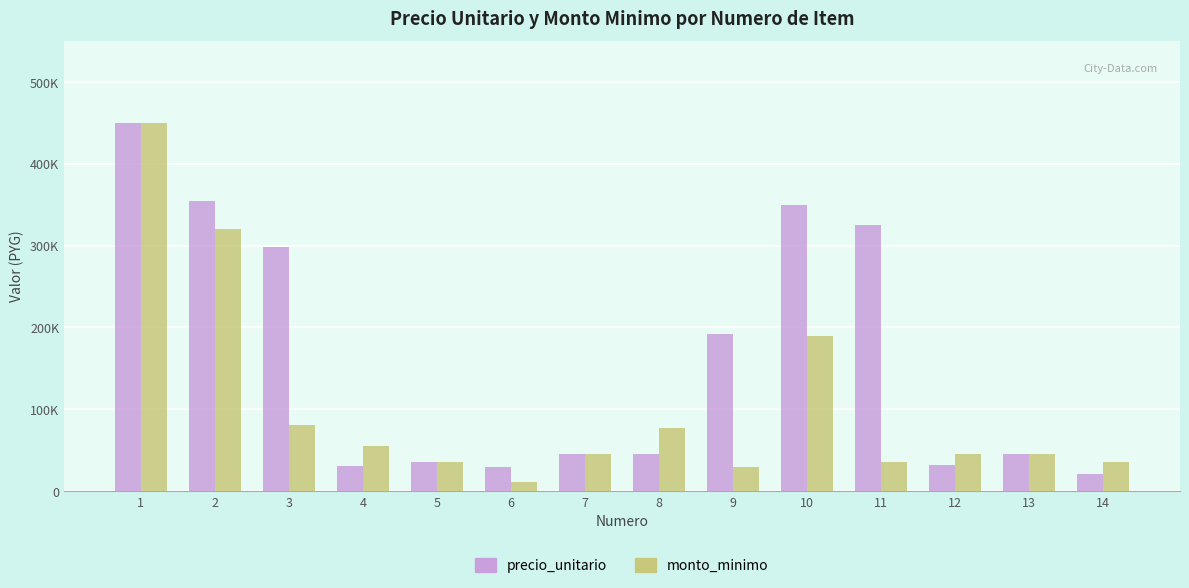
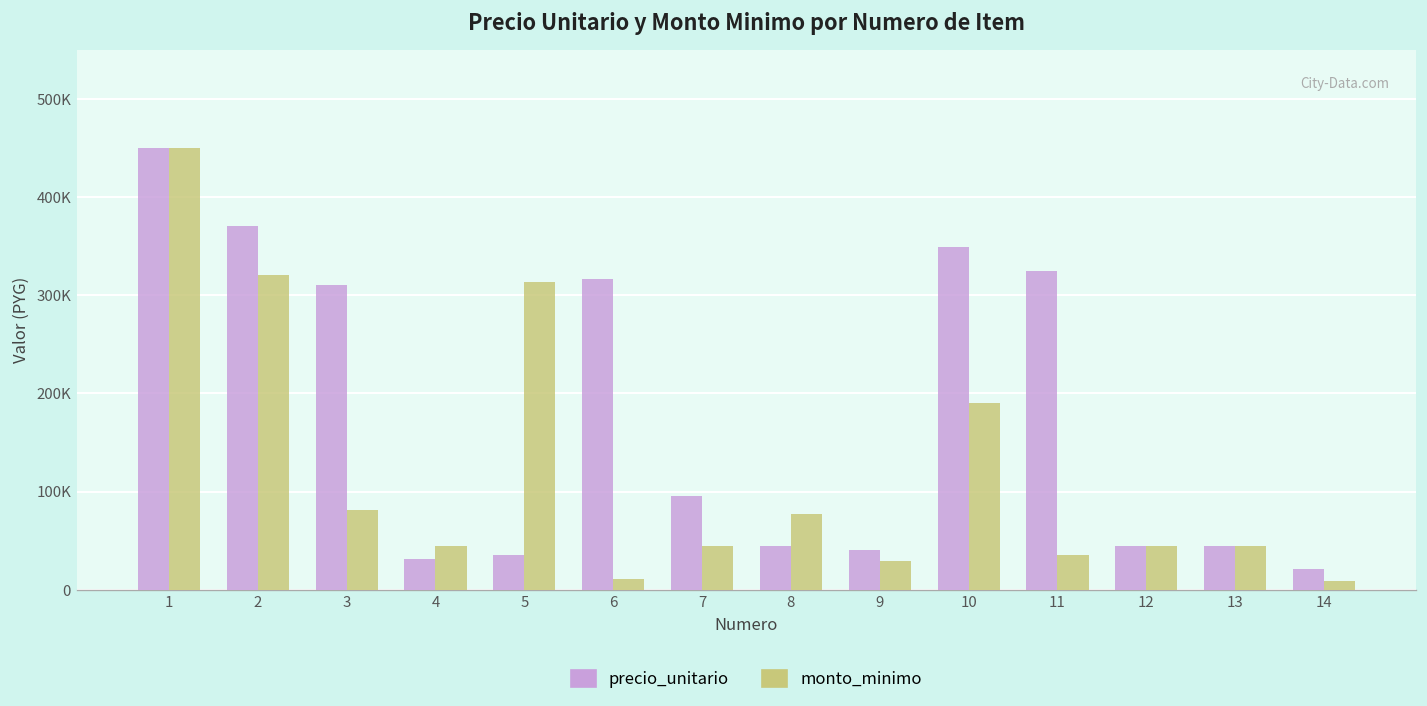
precio_unitario, 2: 350000 -> 370000
precio_unitario, 3: 300000 -> 310000
monto_minimo, 4: 60000 -> 50000
monto_minimo, 5: 40000 -> 310000
precio_unitario, 6: 30000 -> 320000
precio_unitario, 7: 50000 -> 100000
precio_unitario, 9: 190000 -> 40000
precio_unitario, 12: 30000 -> 50000
monto_minimo, 14: 40000 -> 10000
